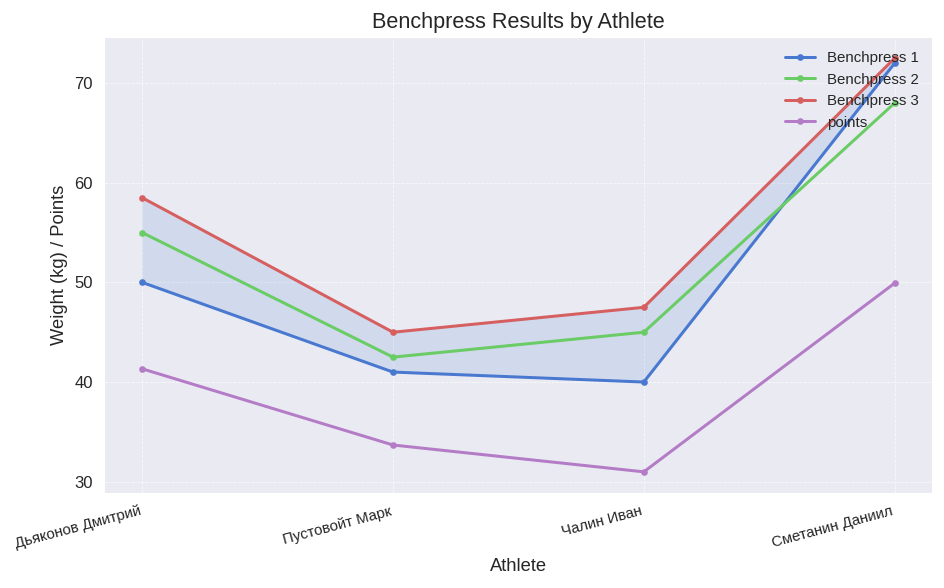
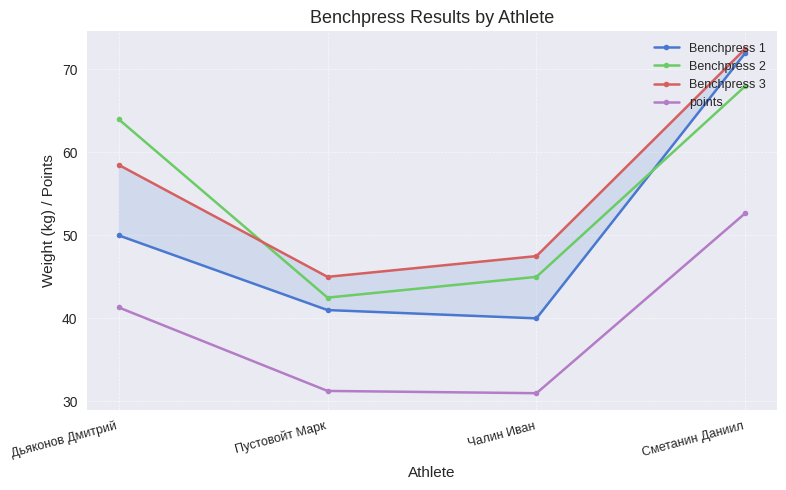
Benchpress 2, Дьяконов Дмитрий: 55 -> 64
points, Пустовойт Марк: 34 -> 31
points, Сметанин Даниил: 50 -> 53
